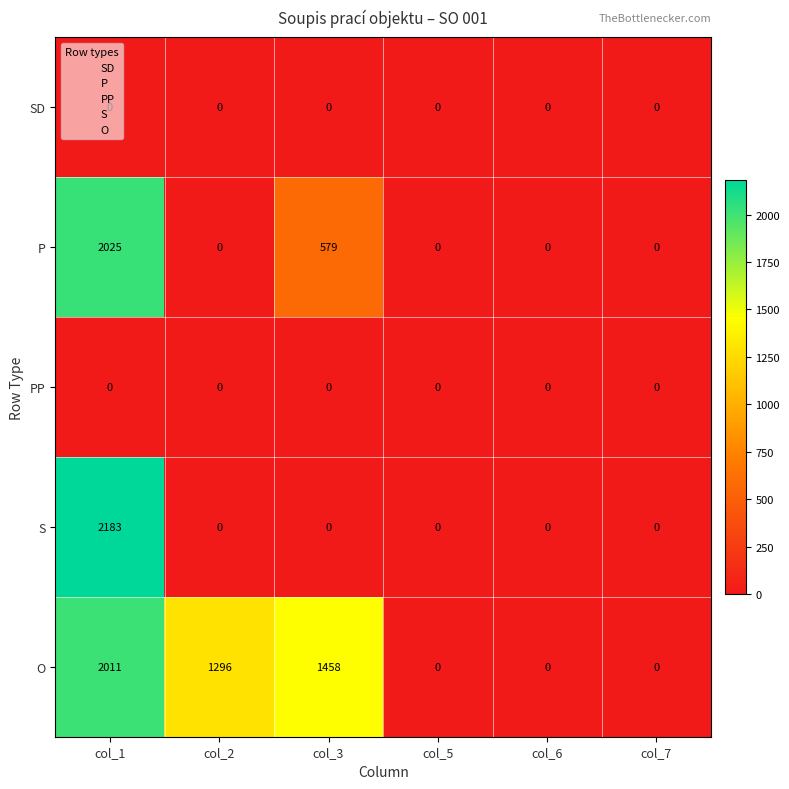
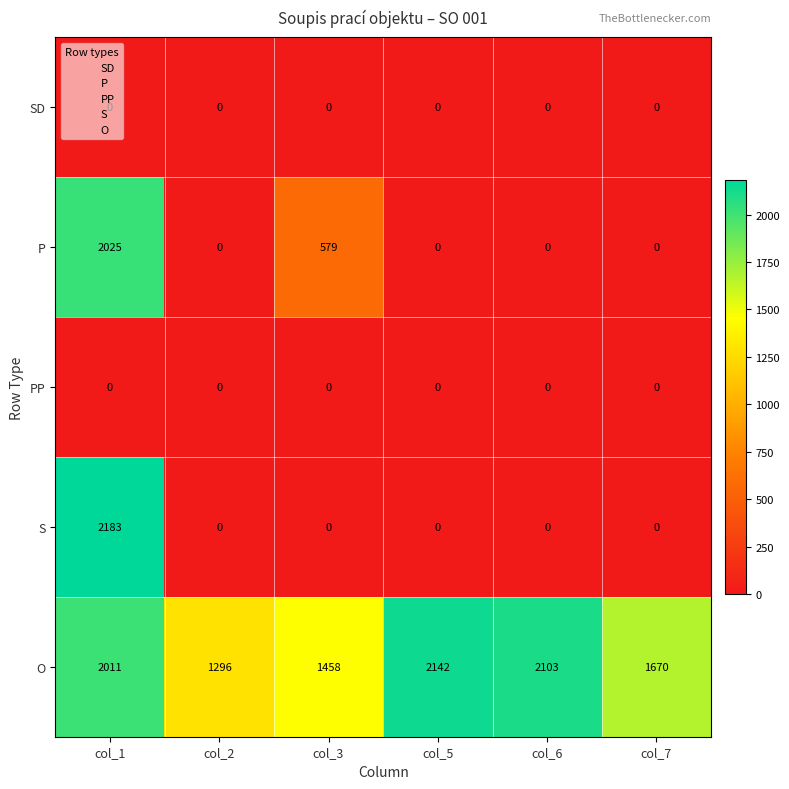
O, col_5: 0 -> 2142
O, col_6: 0 -> 2103
O, col_7: 0 -> 1670
